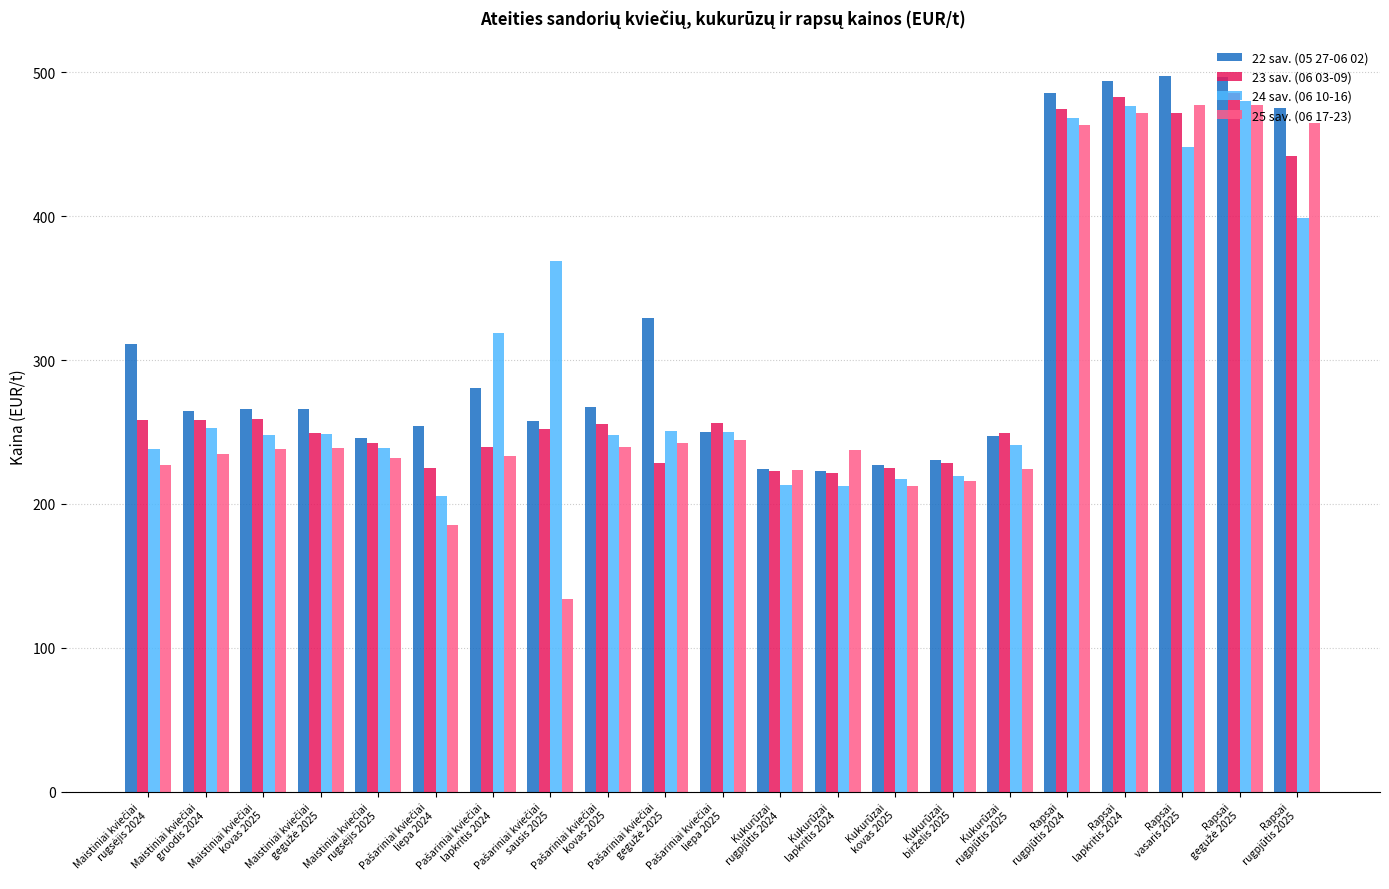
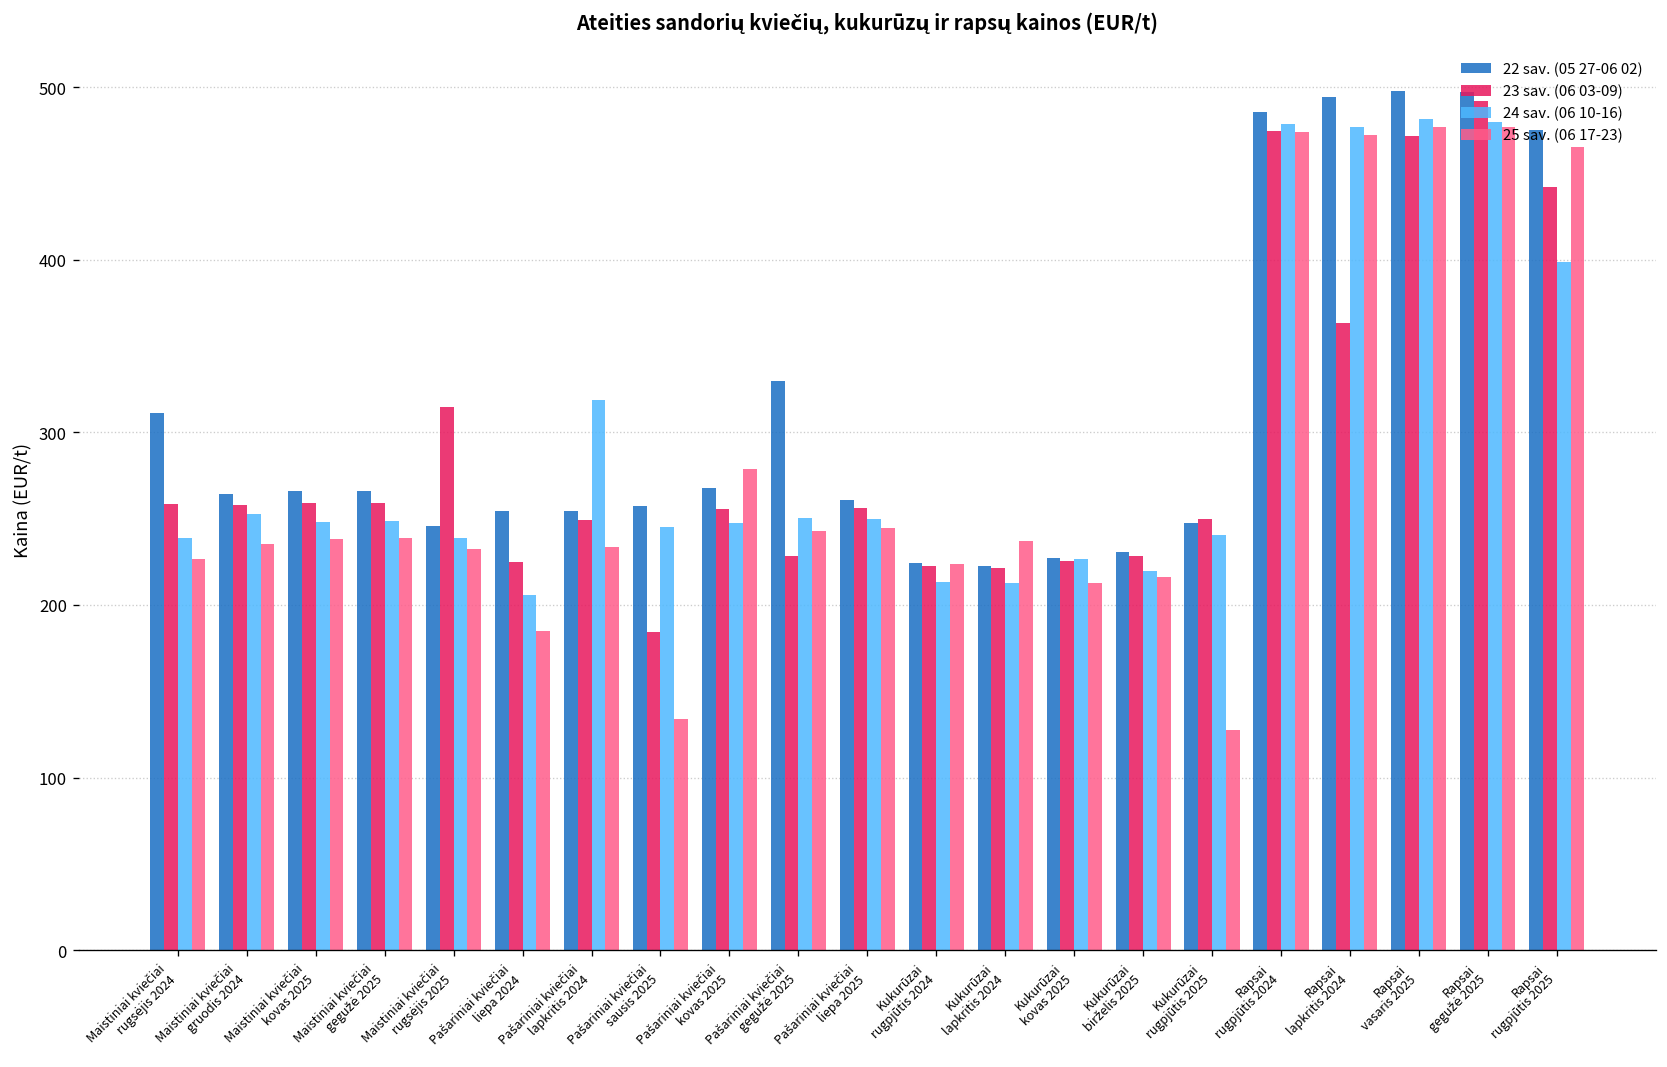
23 sav. (06 03-09), Maistiniai kviečiai gegužė 2025: 249 -> 259
23 sav. (06 03-09), Maistiniai kviečiai rugsėjis 2025: 242 -> 314
22 sav. (05 27-06 02), Pašariniai kviečiai lapkritis 2024: 280 -> 255
23 sav. (06 03-09), Pašariniai kviečiai lapkritis 2024: 240 -> 249
23 sav. (06 03-09), Pašariniai kviečiai sausis 2025: 252 -> 184
24 sav. (06 10-16), Pašariniai kviečiai sausis 2025: 369 -> 245
25 sav. (06 17-23), Pašariniai kviečiai kovas 2025: 240 -> 279
22 sav. (05 27-06 02), Pašariniai kviečiai liepa 2025: 250 -> 261
24 sav. (06 10-16), Kukurūzai kovas 2025: 217 -> 227
25 sav. (06 17-23), Kukurūzai rugpjūtis 2025: 224 -> 128
24 sav. (06 10-16), Rapsai rugpjūtis 2024: 468 -> 479
25 sav. (06 17-23), Rapsai rugpjūtis 2024: 464 -> 474
23 sav. (06 03-09), Rapsai lapkritis 2024: 483 -> 363
24 sav. (06 10-16), Rapsai vasaris 2025: 448 -> 481
23 sav. (06 03-09), Rapsai gegužė 2025: 486 -> 492
